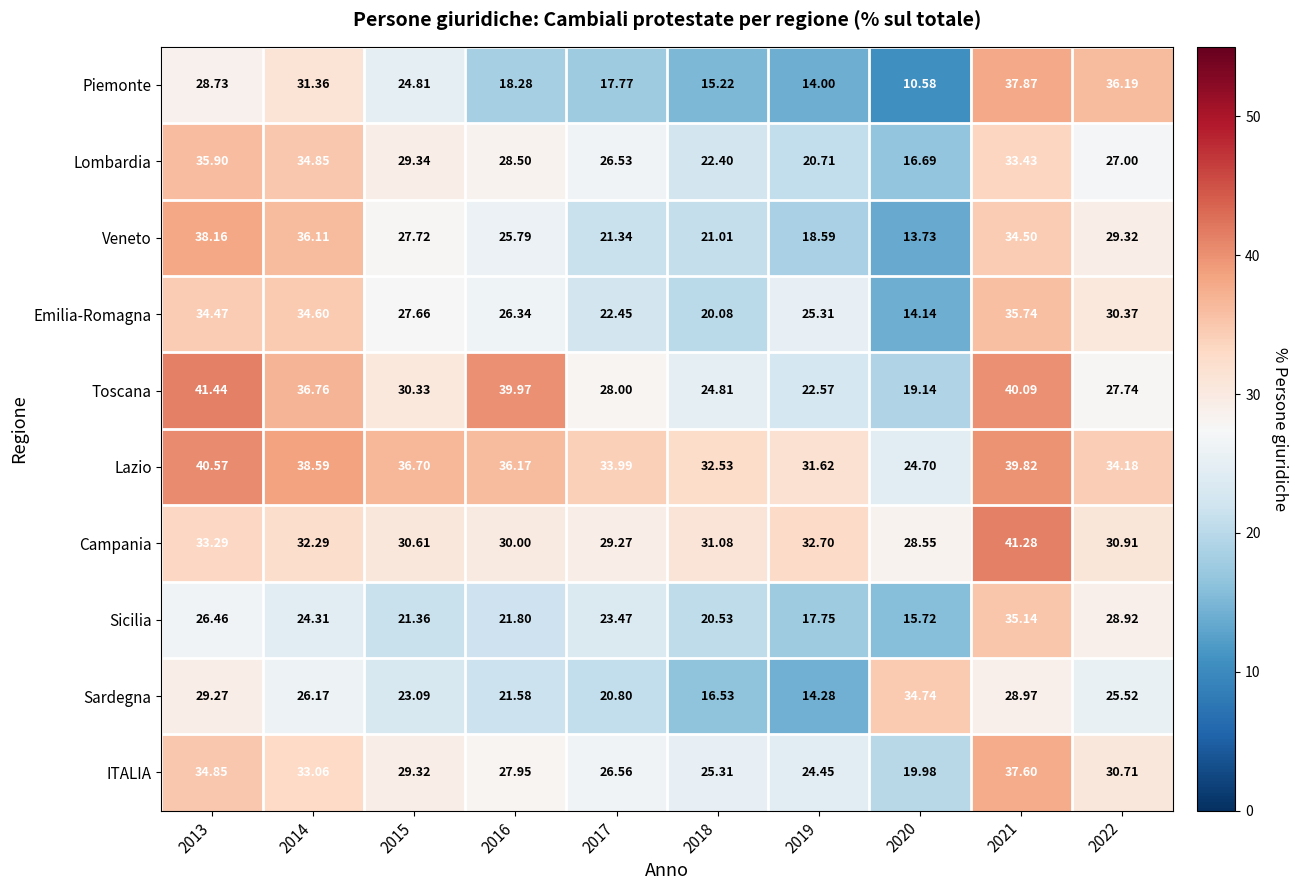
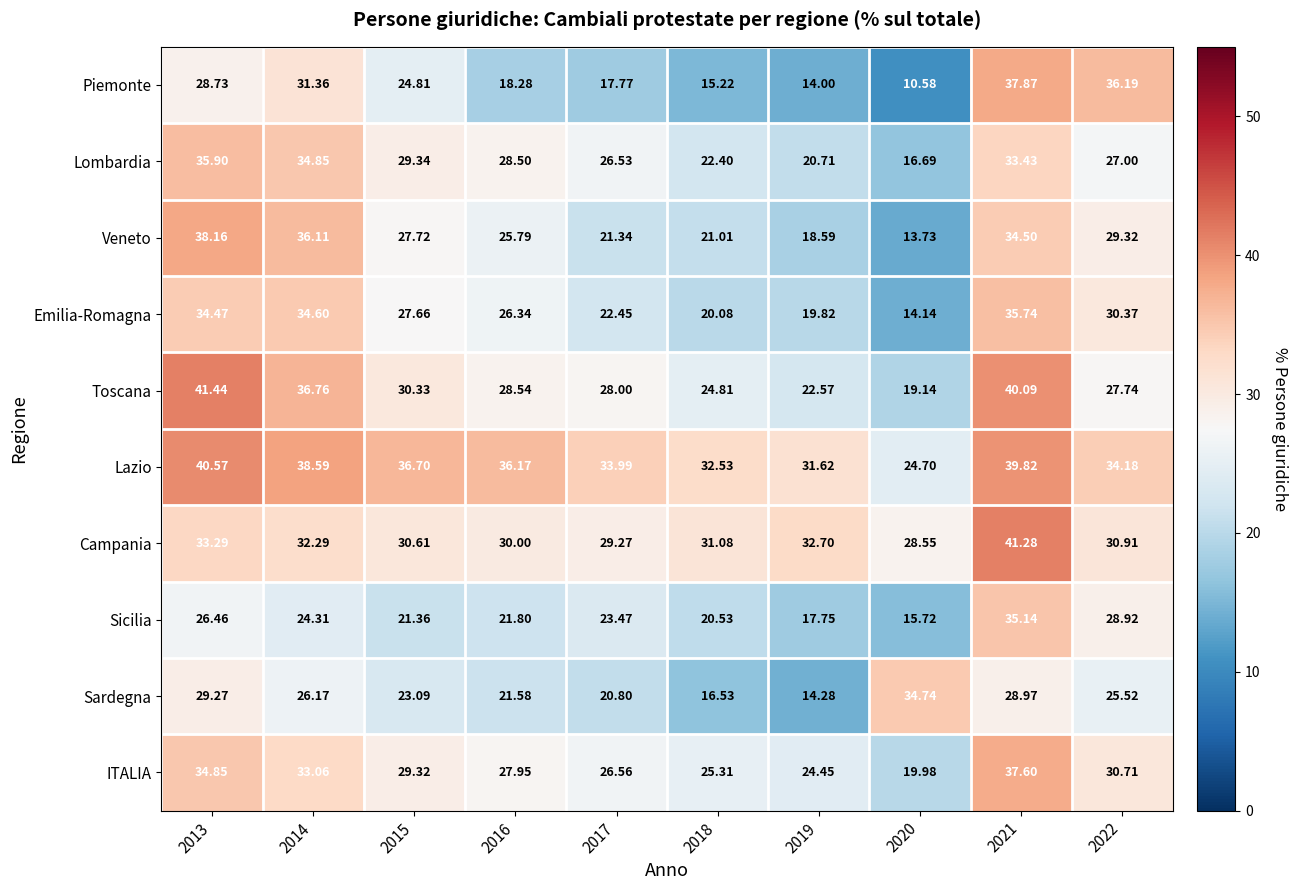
Emilia-Romagna, 2019: 25.31 -> 19.82
Toscana, 2016: 39.97 -> 28.54
